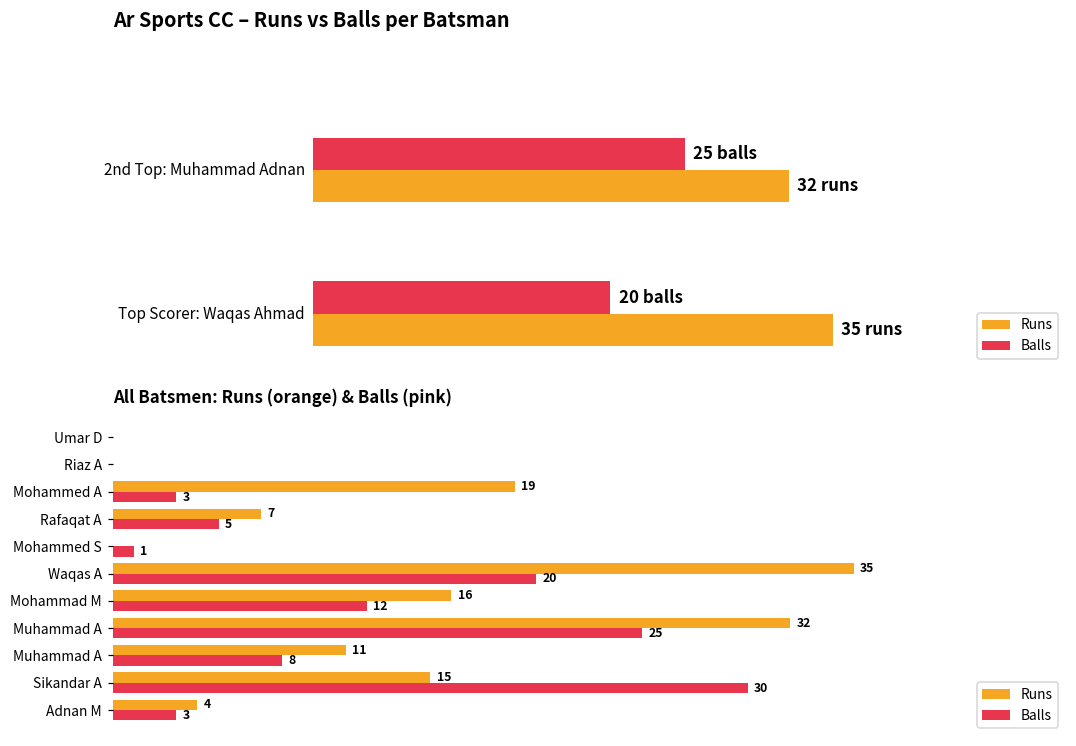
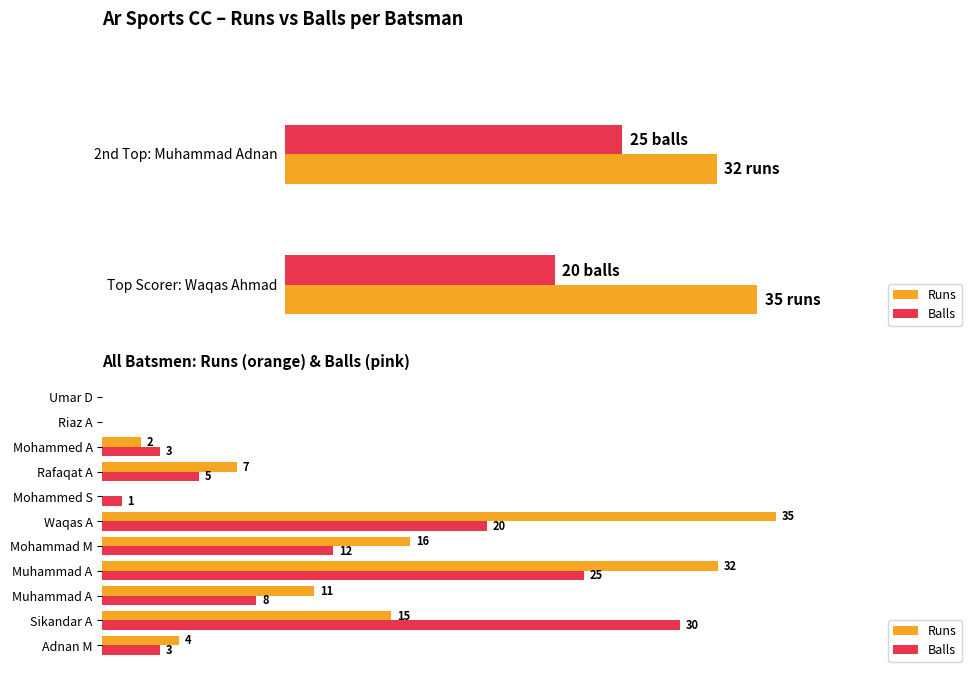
All Batsmen: Runs (orange) & Balls (pink), Runs, Mohammed A: 19 -> 2
